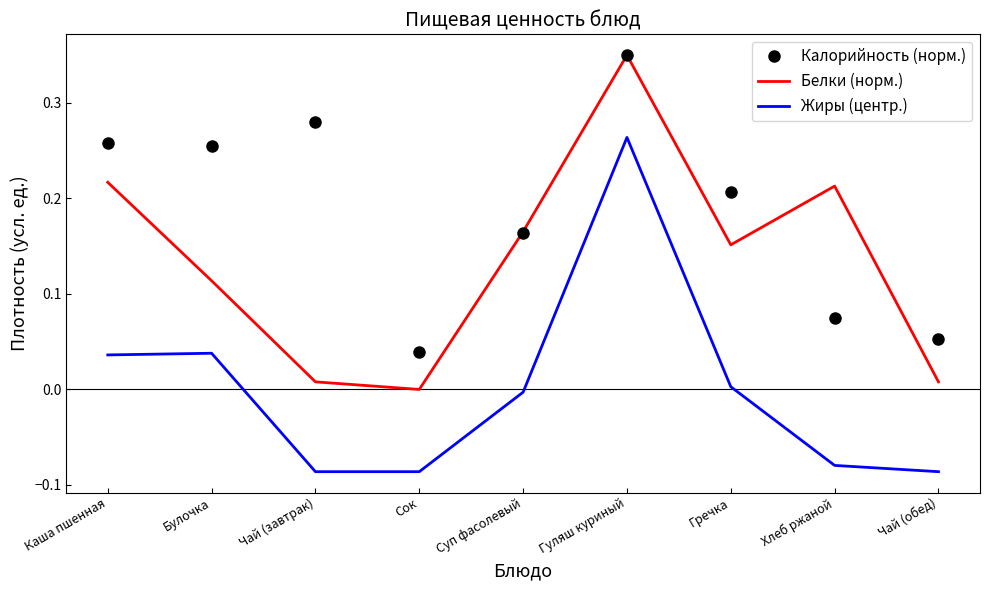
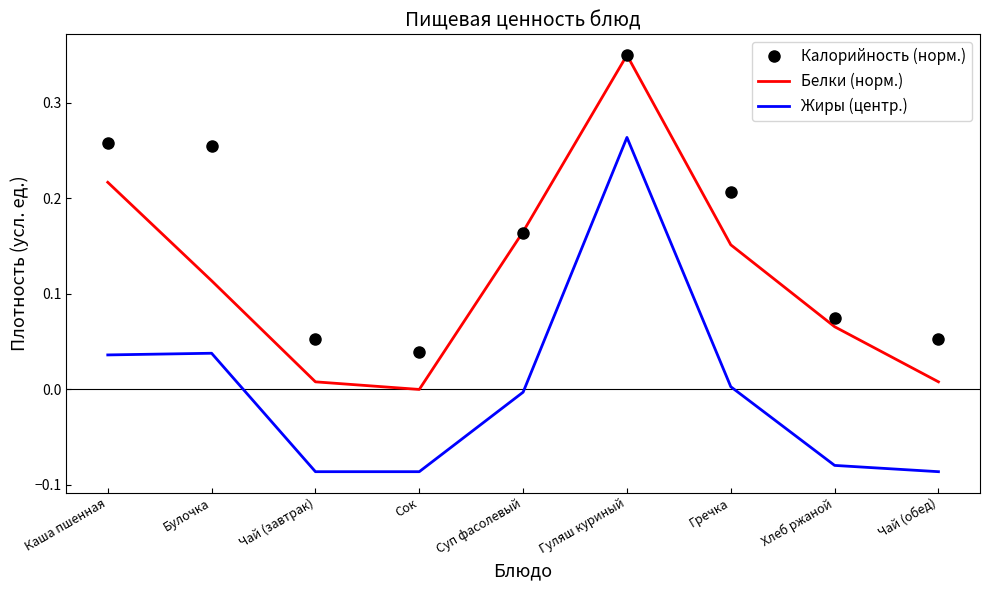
Калорийность (норм.), Чай (завтрак): 0.28 -> 0.05
Белки (норм.), Хлеб ржаной: 0.21 -> 0.07
